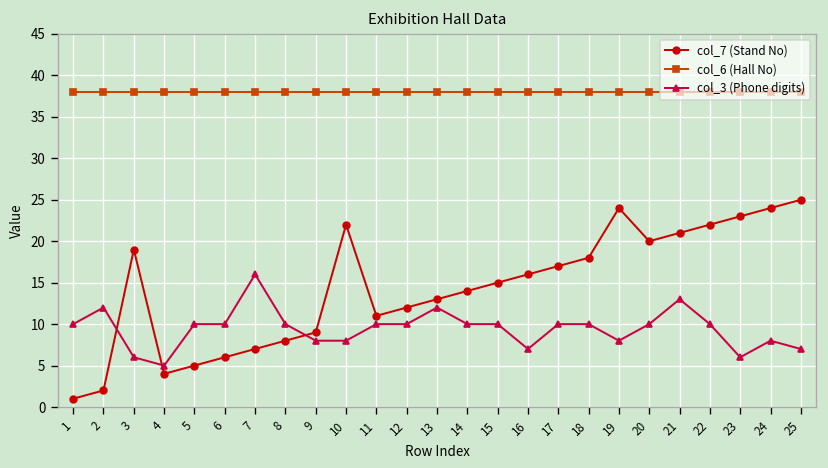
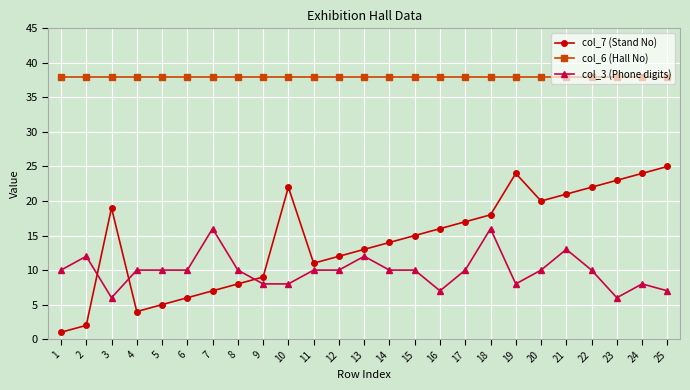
col_3 (Phone digits), 4: 5 -> 10
col_3 (Phone digits), 18: 10 -> 16
